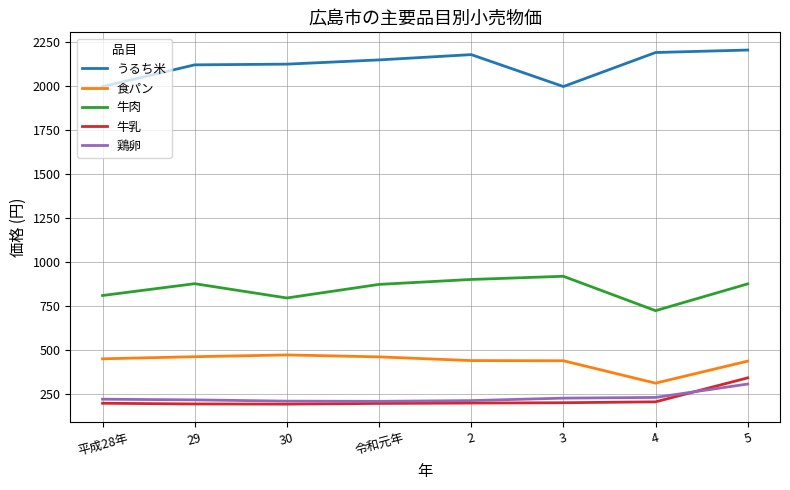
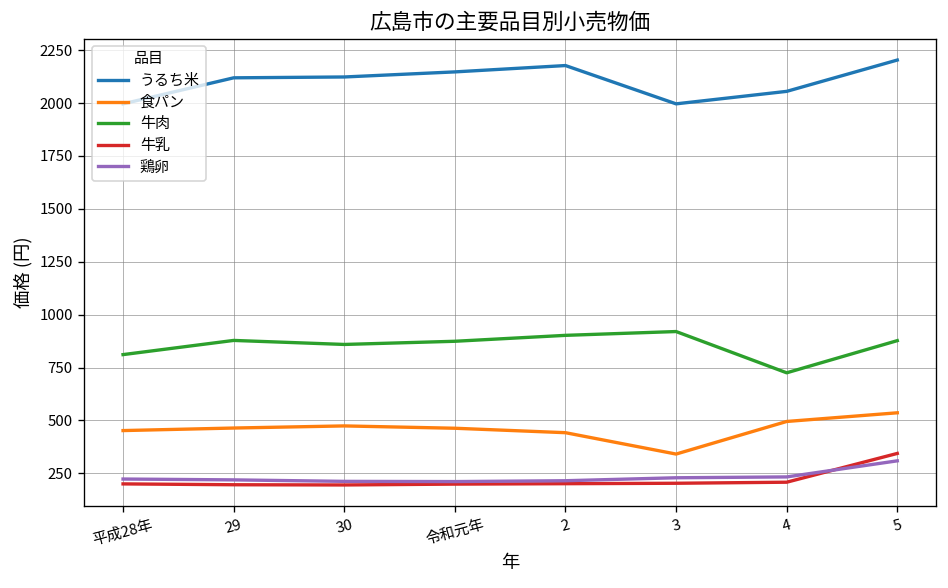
牛肉, 30: 800 -> 860
食パン, 3: 440 -> 340
うるち米, 4: 2190 -> 2060
食パン, 4: 310 -> 500
食パン, 5: 440 -> 540
